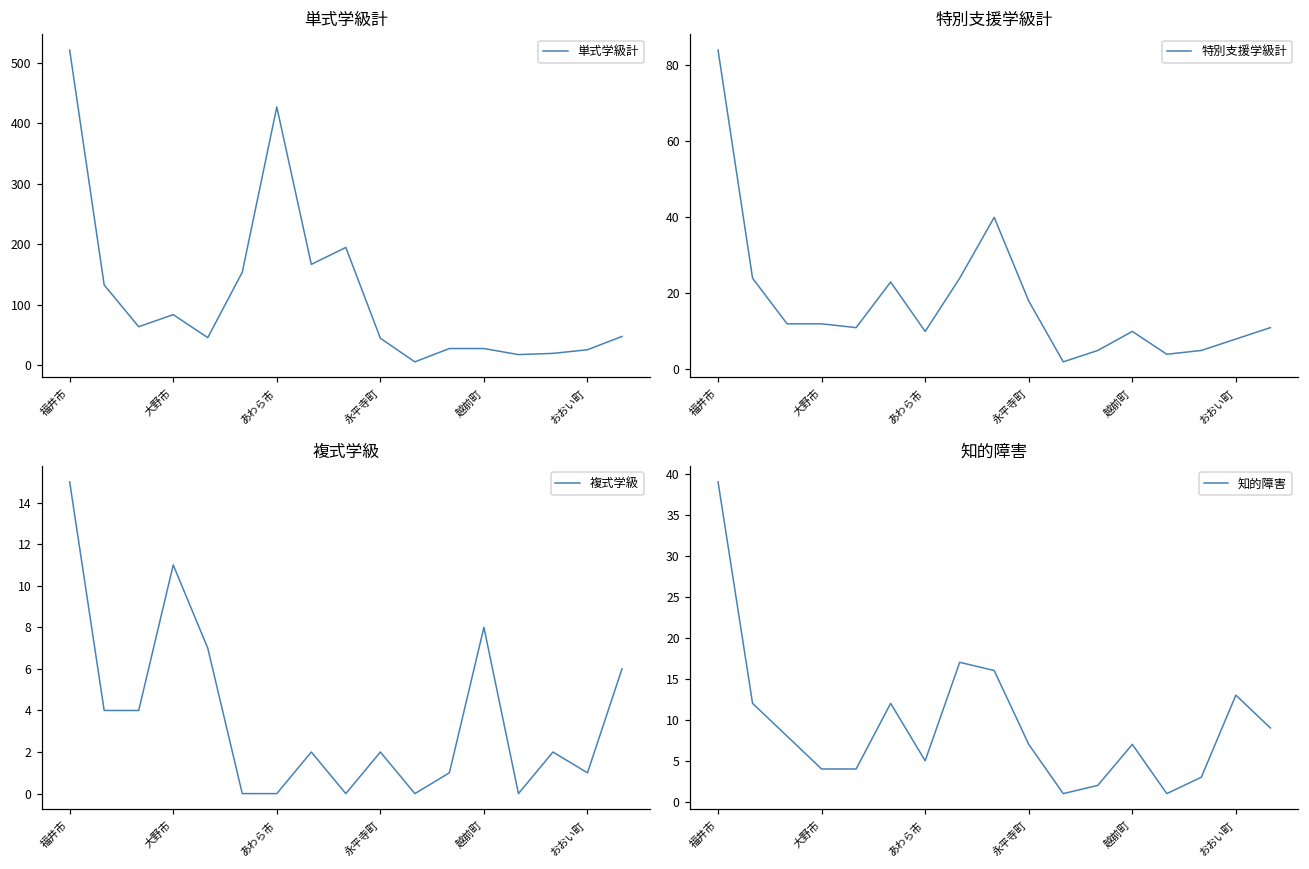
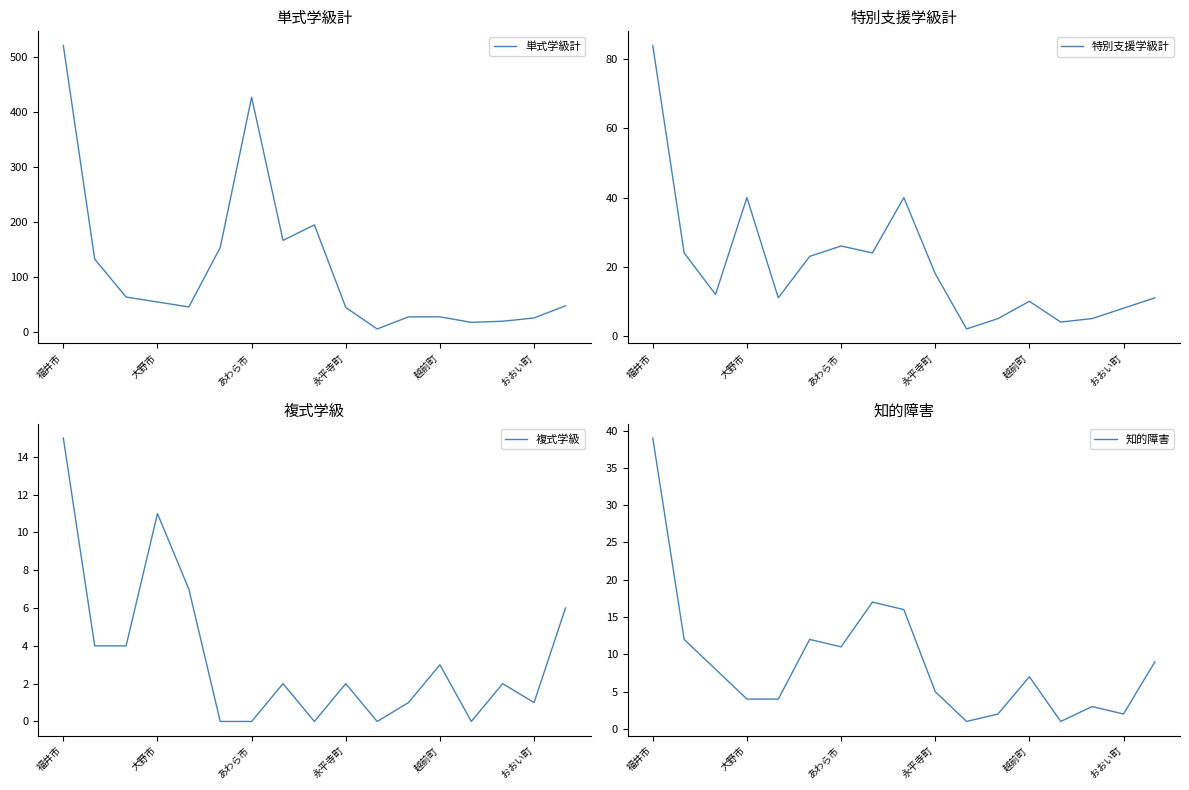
単式学級計, 大野市: 80 -> 60
特別支援学級計, 大野市: 12 -> 40
特別支援学級計, あわら市: 10 -> 26
複式学級, 越前町: 8 -> 3
知的障害, あわら市: 5 -> 11
知的障害, 永平寺町: 7 -> 5
知的障害, おおい町: 13 -> 2
